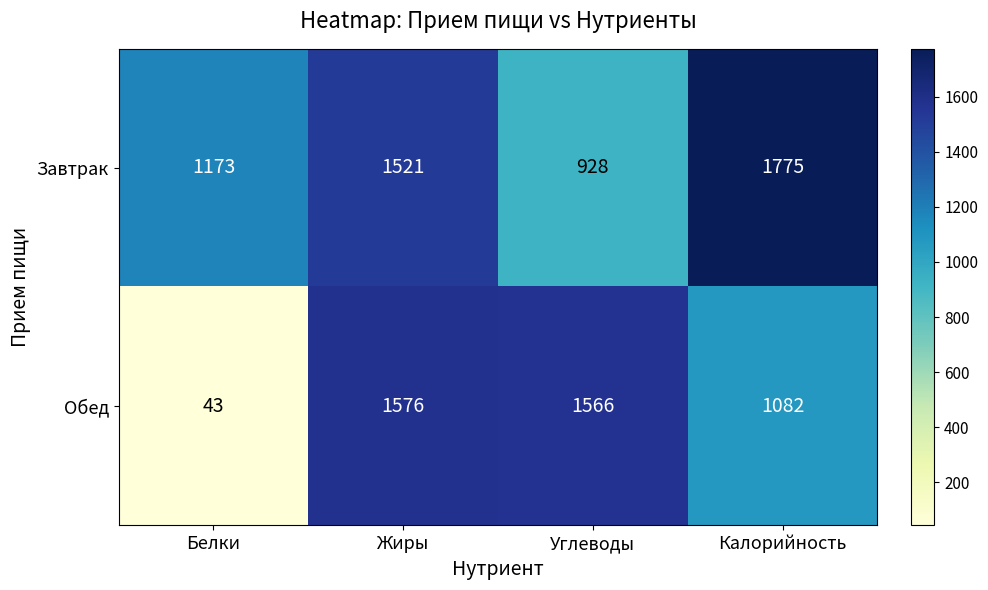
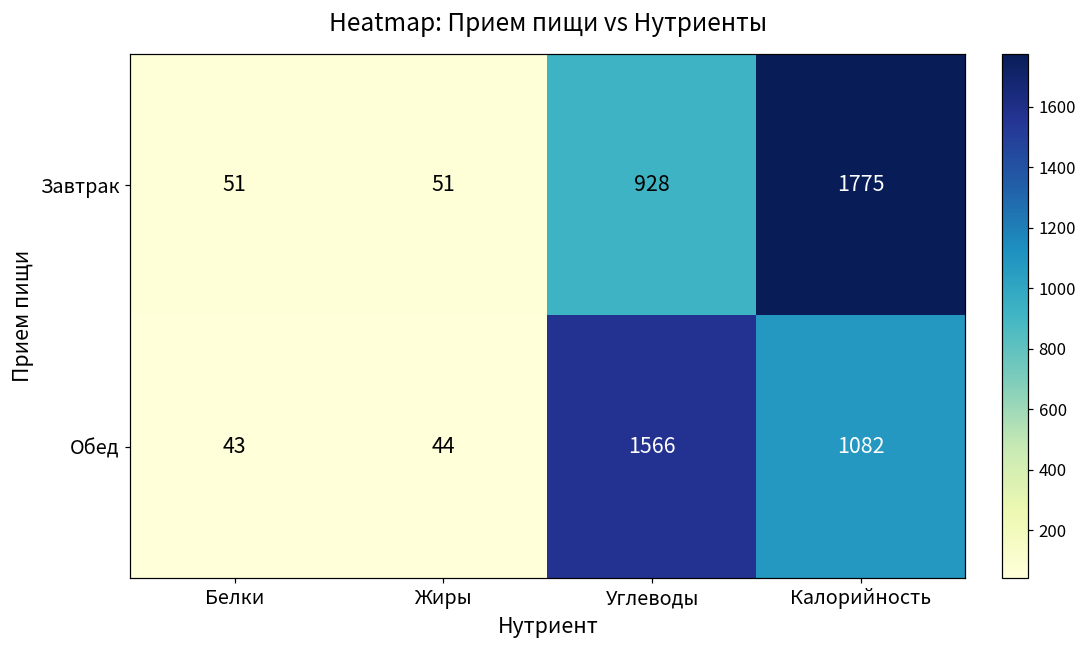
Завтрак, Белки: 1173 -> 51
Завтрак, Жиры: 1521 -> 51
Обед, Жиры: 1576 -> 44
